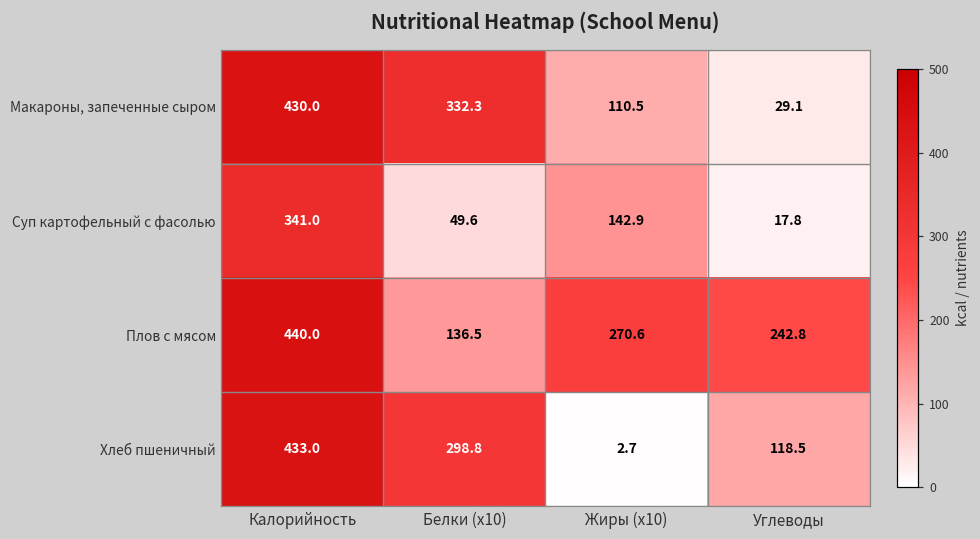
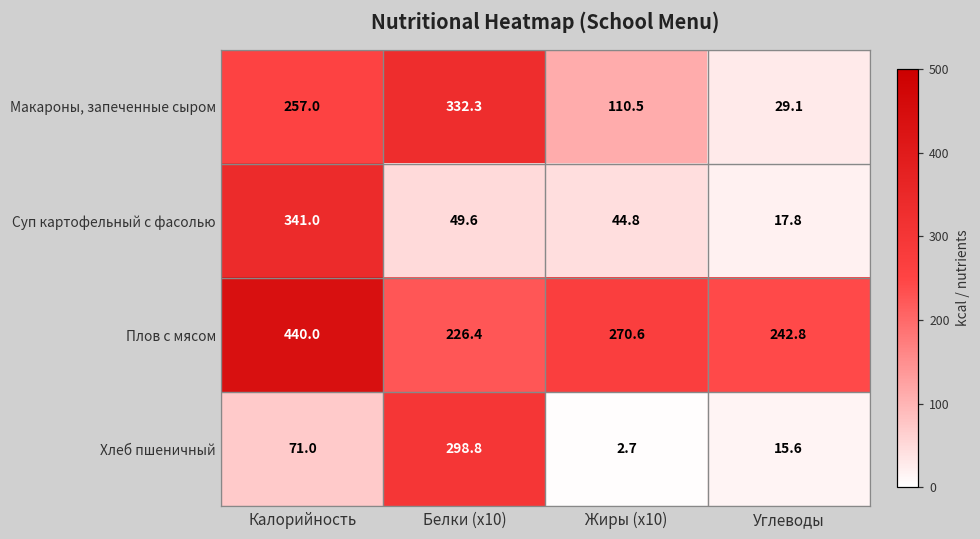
Макароны, запеченные сыром, Калорийность: 430.0 -> 257.0
Суп картофельный с фасолью, Жиры (x10): 142.9 -> 44.8
Плов с мясом, Белки (x10): 136.5 -> 226.4
Хлеб пшеничный, Калорийность: 433.0 -> 71.0
Хлеб пшеничный, Углеводы: 118.5 -> 15.6
